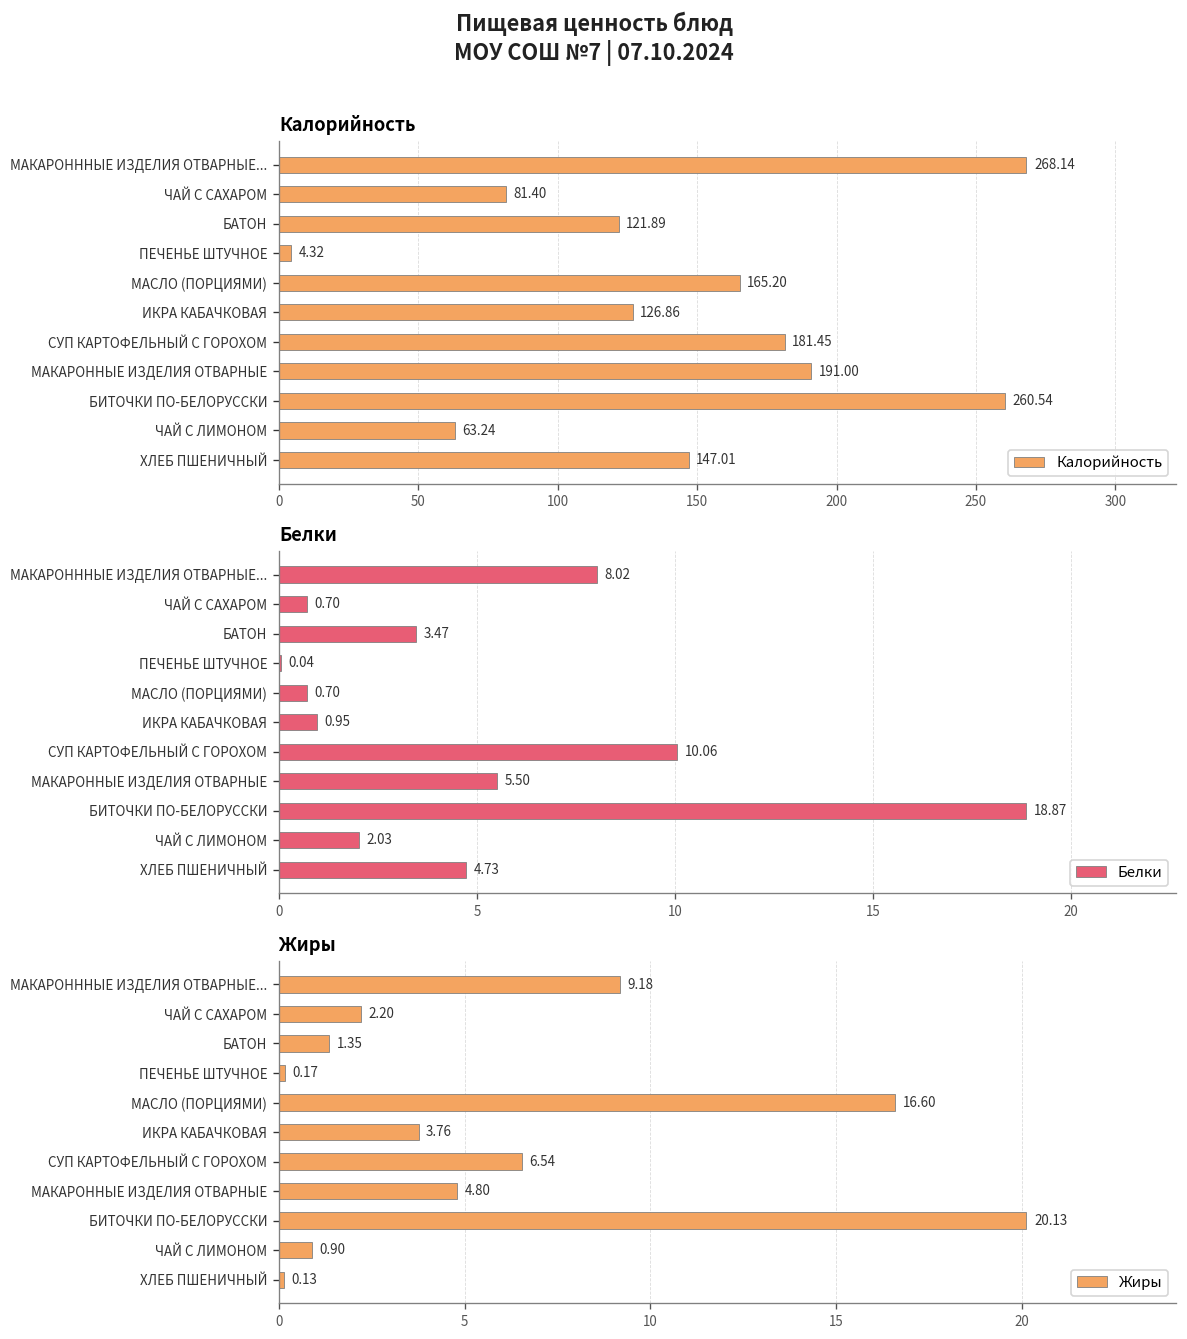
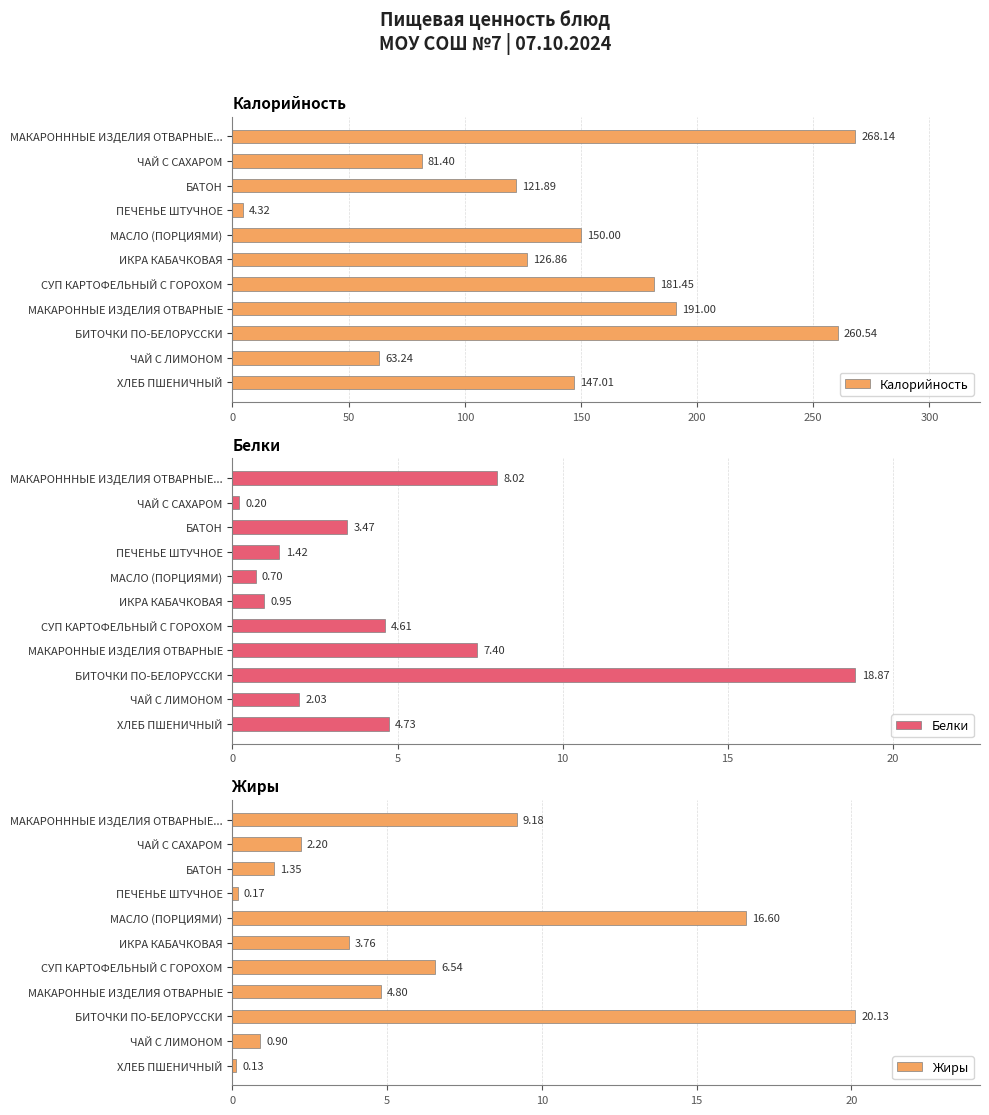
Калорийность, МАСЛО (ПОРЦИЯМИ): 165.20 -> 150.00
Белки, ЧАЙ С САХАРОМ: 0.70 -> 0.20
Белки, ПЕЧЕНЬЕ ШТУЧНОЕ: 0.04 -> 1.42
Белки, СУП КАРТОФЕЛЬНЫЙ С ГОРОХОМ: 10.06 -> 4.61
Белки, МАКАРОННЫЕ ИЗДЕЛИЯ ОТВАРНЫЕ: 5.50 -> 7.40
